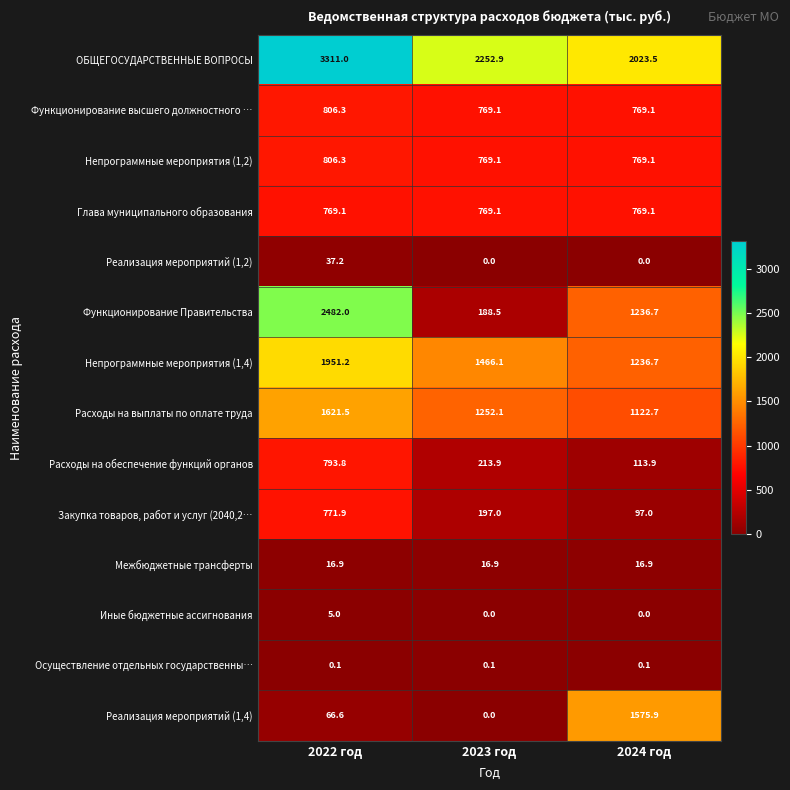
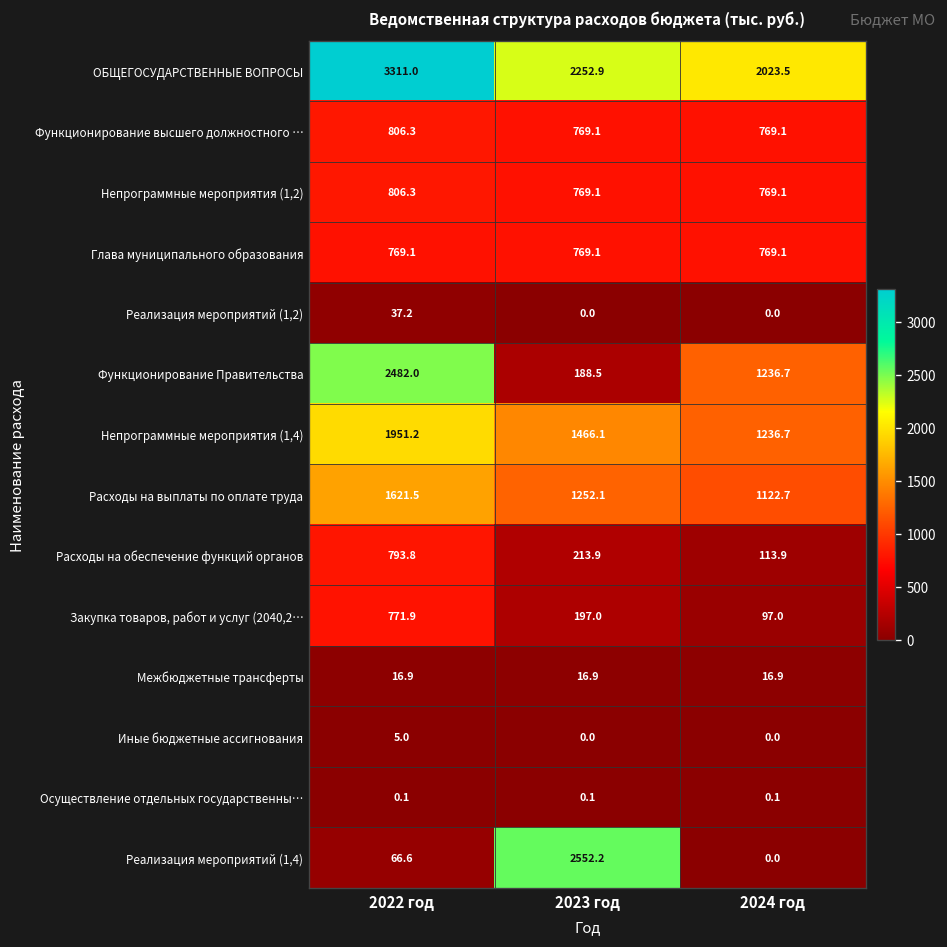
Реализация мероприятий (1,4), 2023 год: 0.0 -> 2552.2
Реализация мероприятий (1,4), 2024 год: 1575.9 -> 0.0
